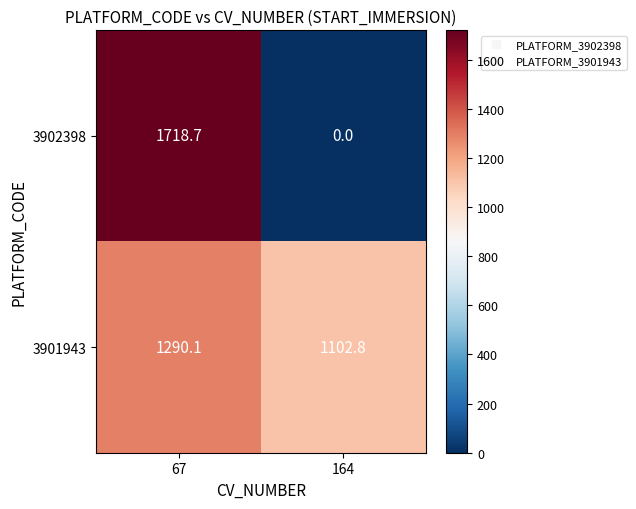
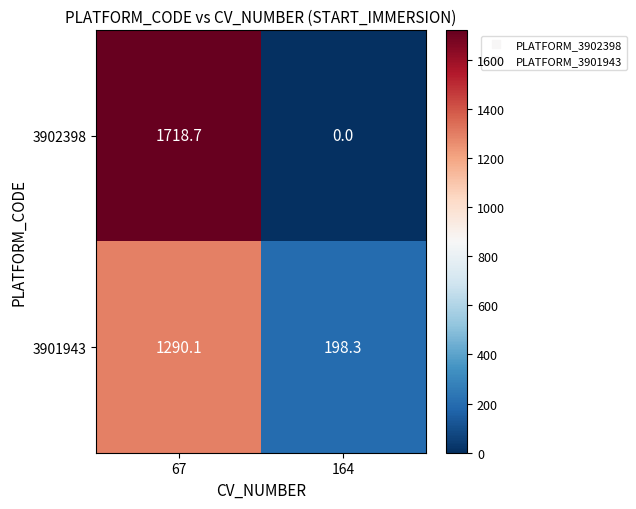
3901943, 164: 1102.8 -> 198.3
